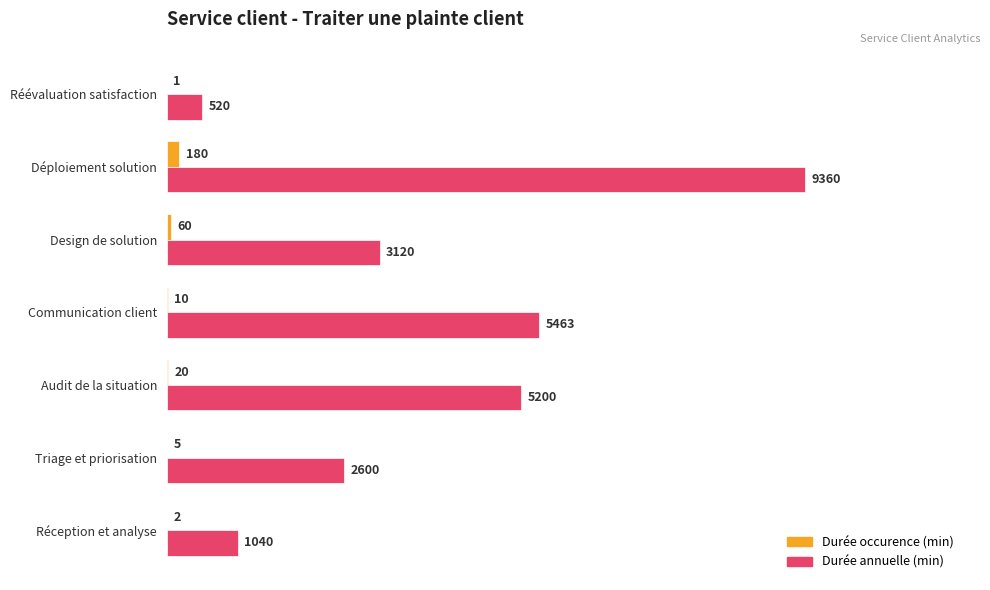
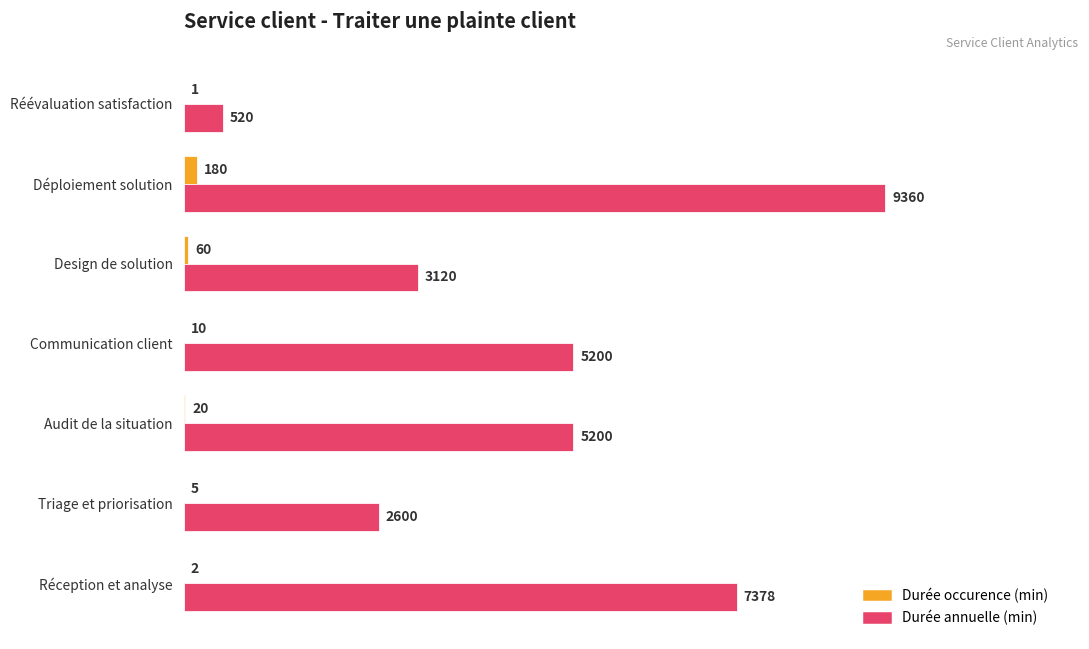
Durée annuelle (min), Communication client: 5463 -> 5200
Durée annuelle (min), Réception et analyse: 1040 -> 7378
